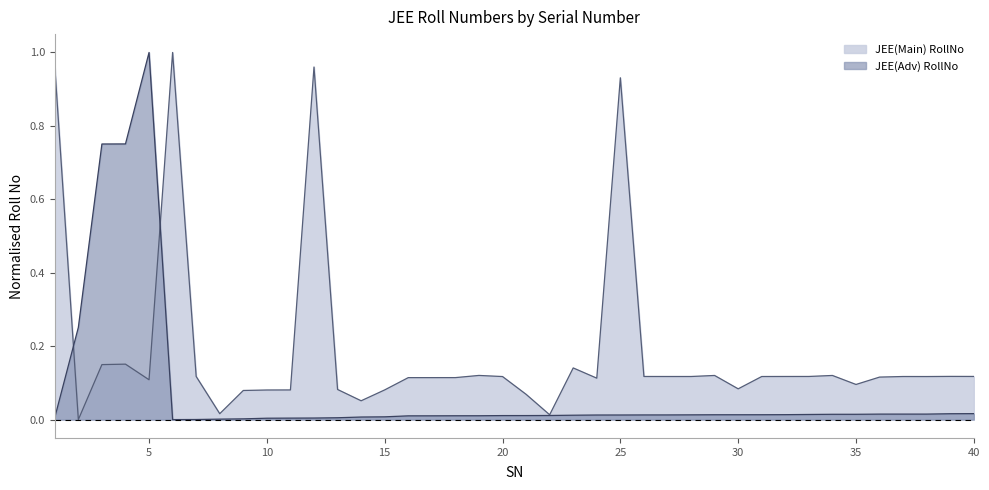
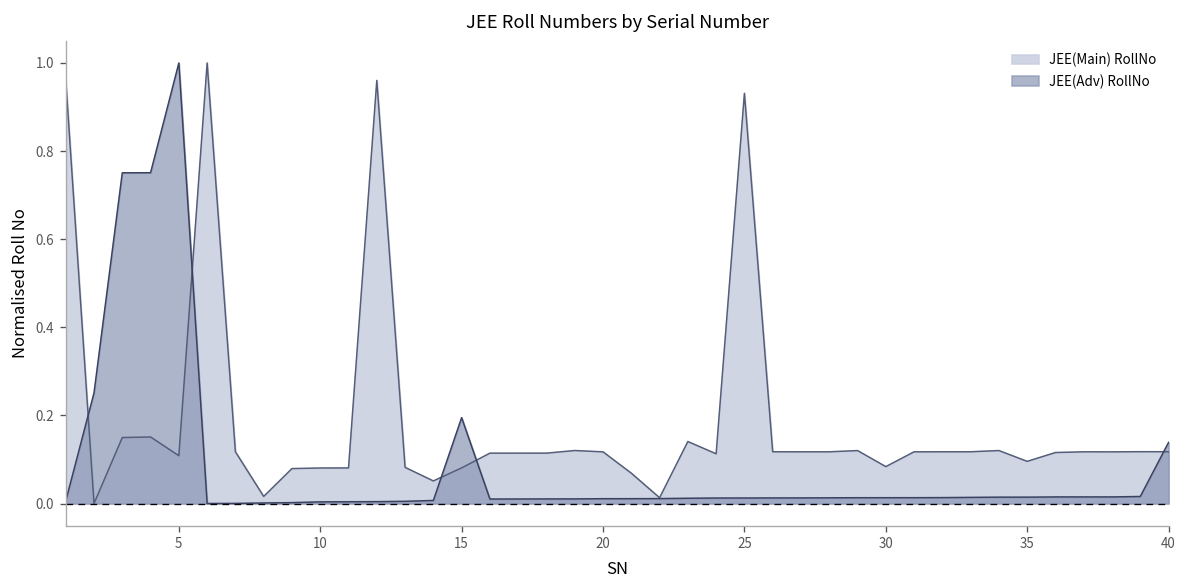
JEE(Adv) RollNo, 15: 0.01 -> 0.19
JEE(Adv) RollNo, 40: 0.02 -> 0.14
